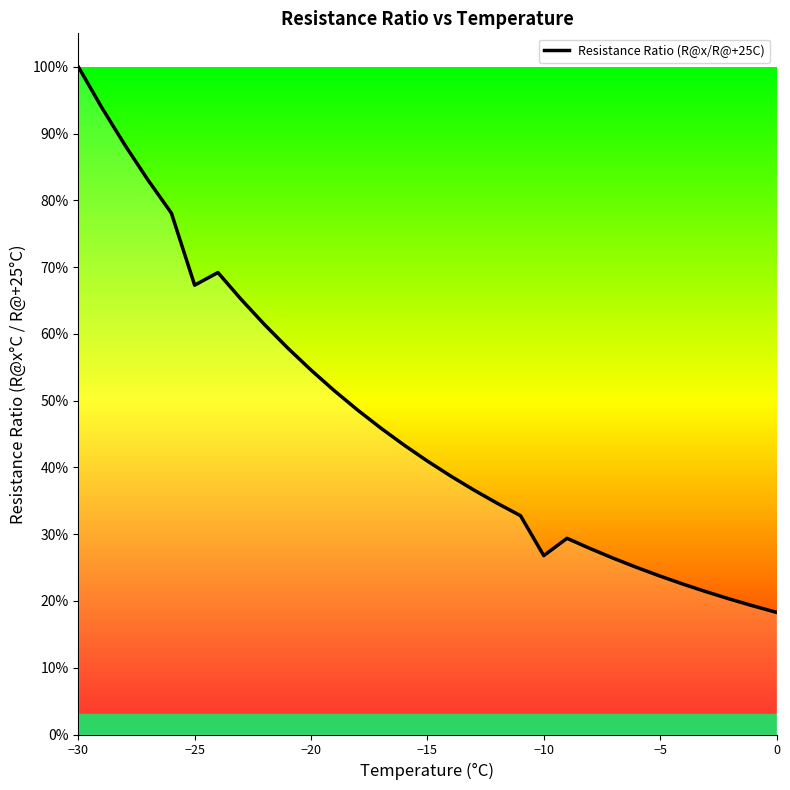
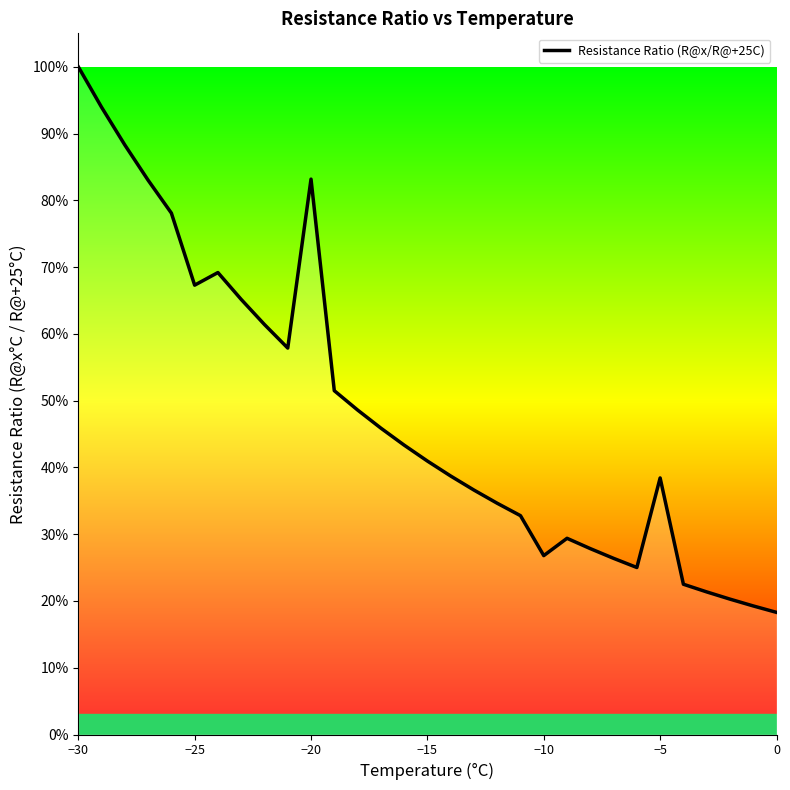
−20: 55% -> 83%
−5: 24% -> 38%
